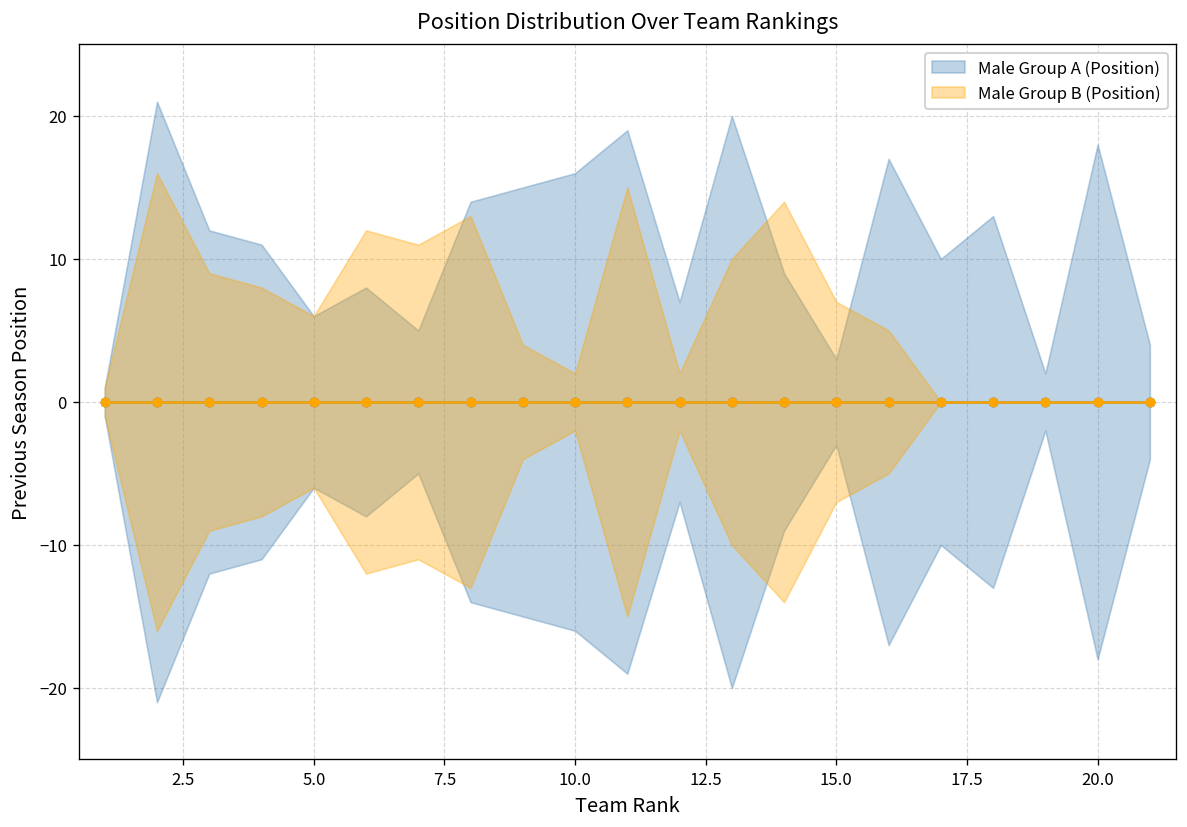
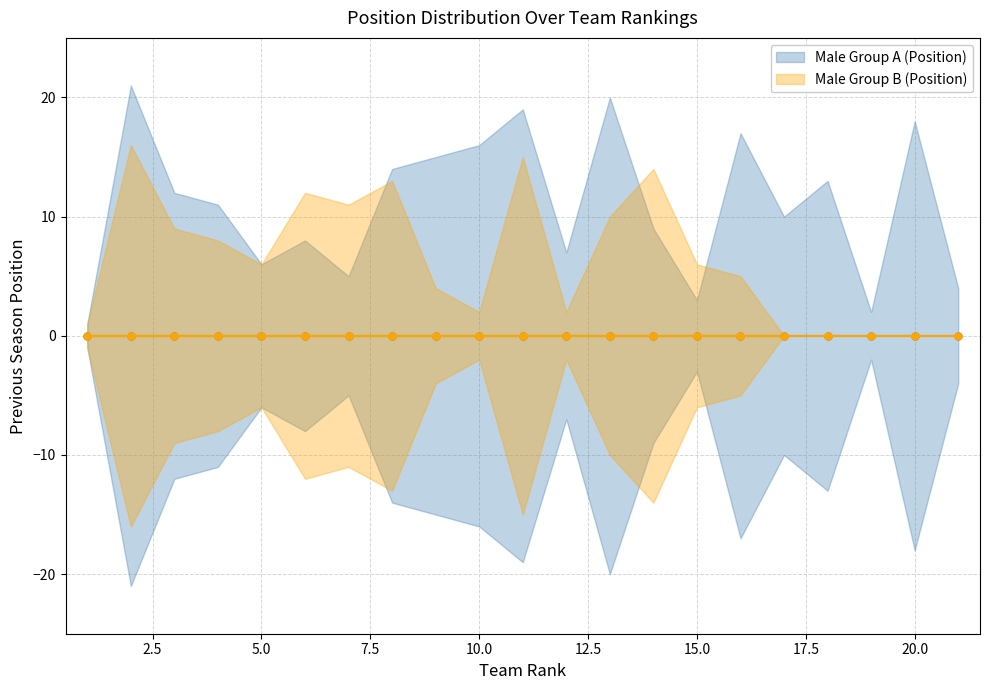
Male Group B (Position), 15.0: 7 -> 6
